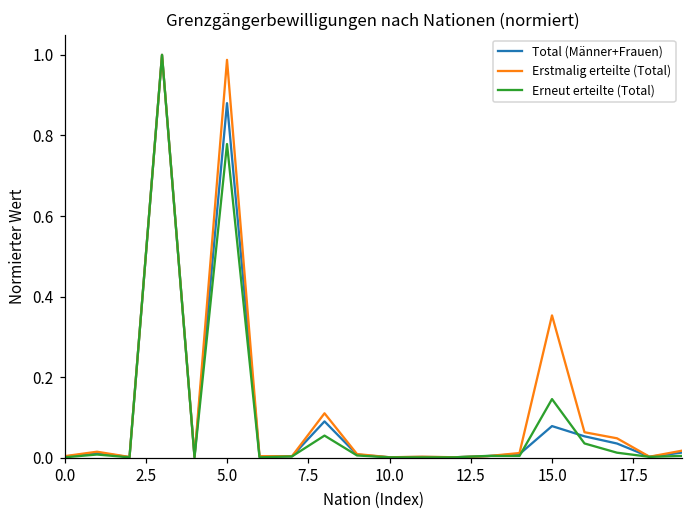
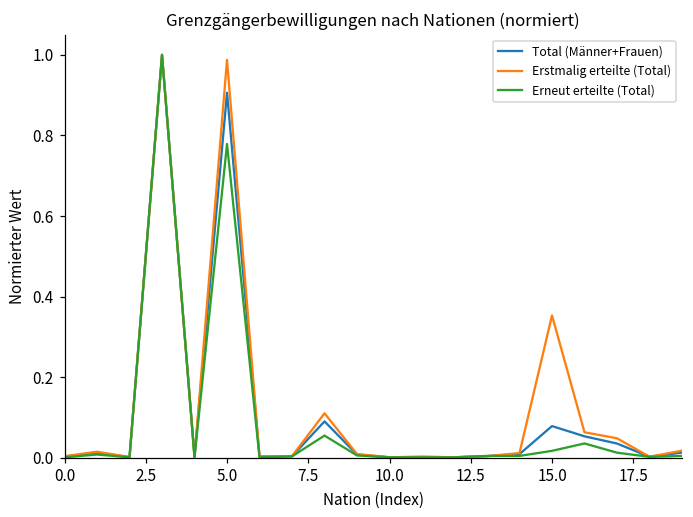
Total (Männer+Frauen), 5.0: 0.88 -> 0.91
Erneut erteilte (Total), 15.0: 0.15 -> 0.02
